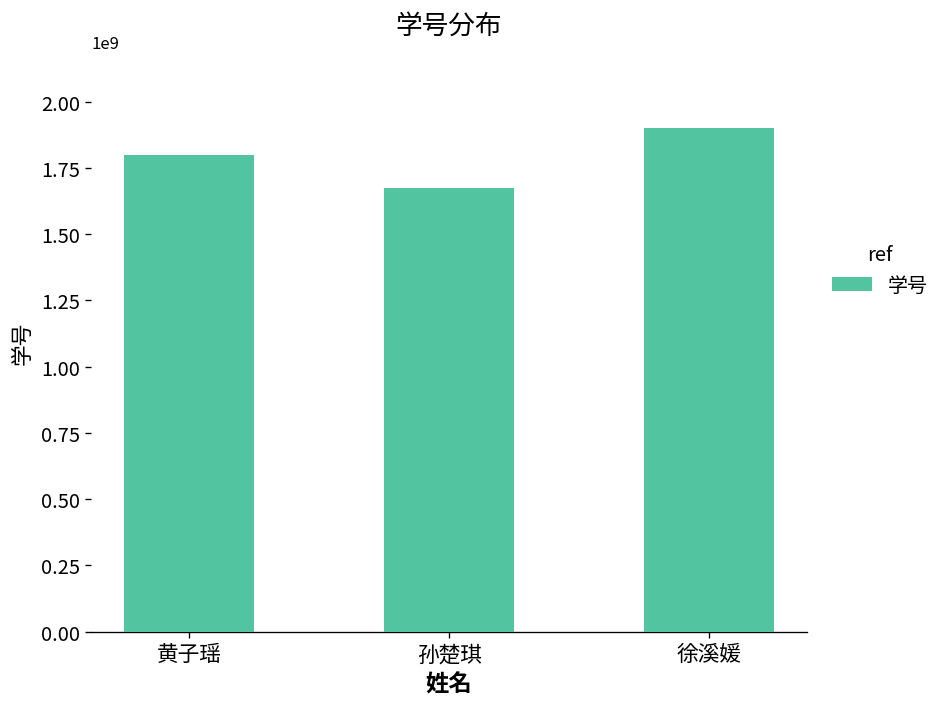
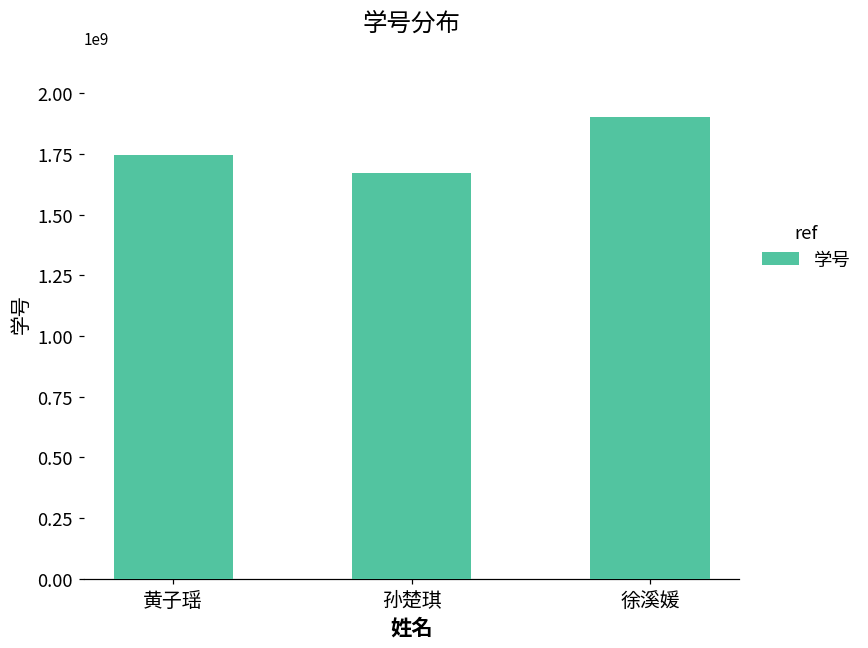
黄子瑶: 1800000000 -> 1740000000
